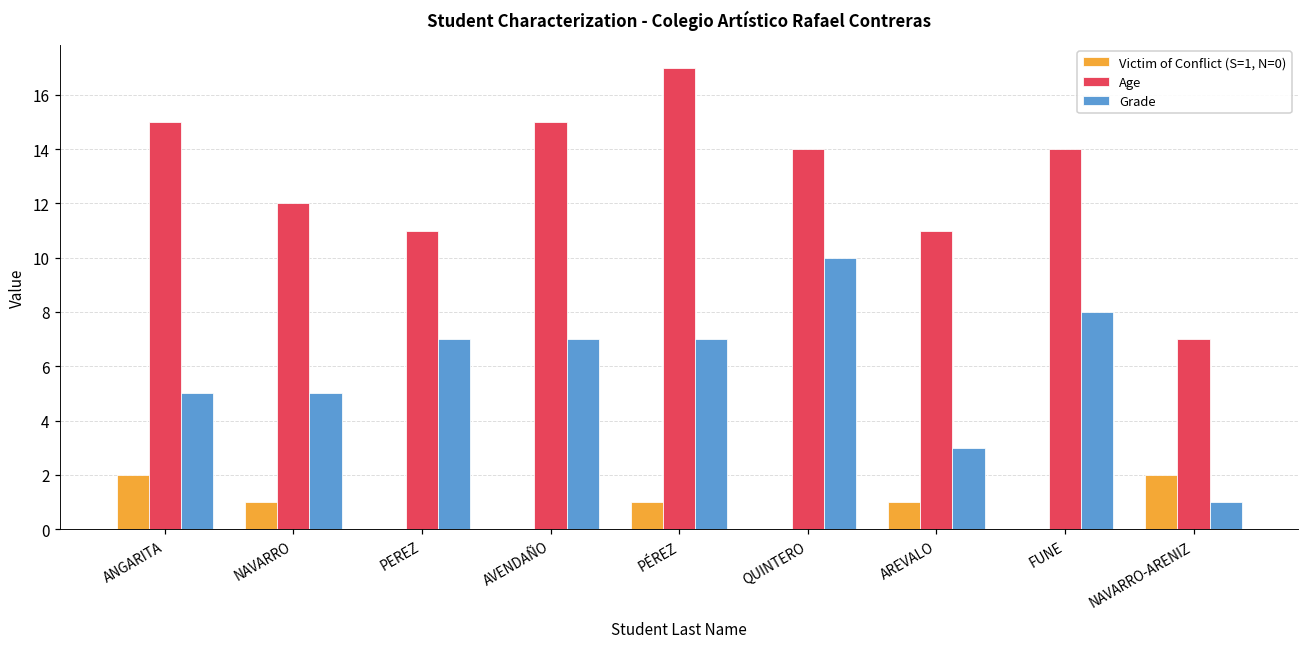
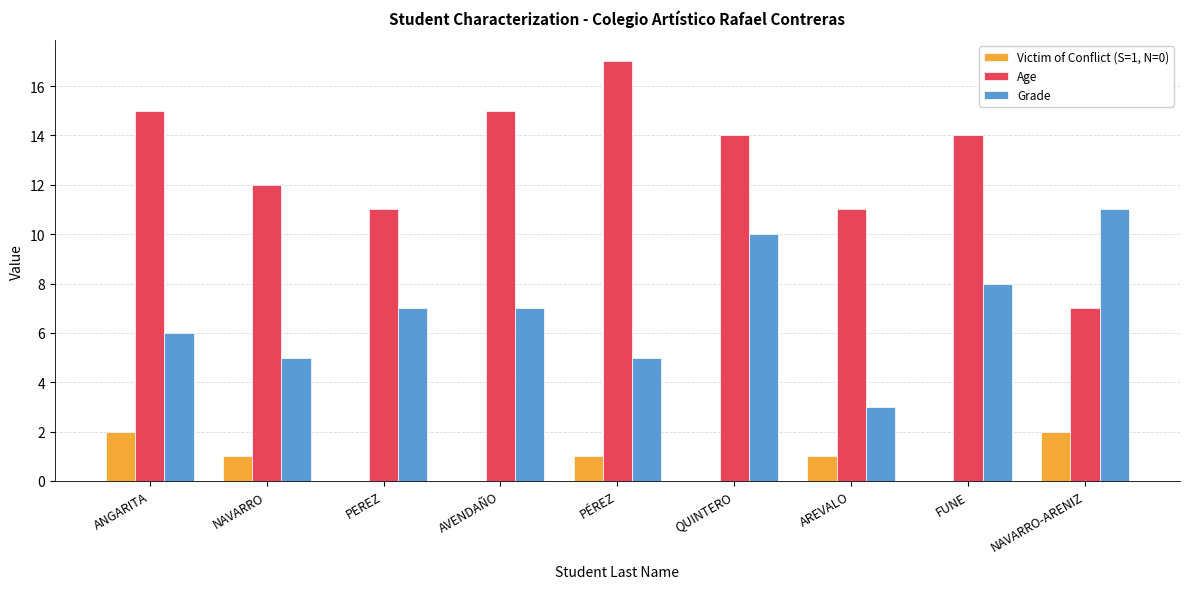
Grade, ANGARITA: 5 -> 6
Grade, PÉREZ: 7 -> 5
Grade, NAVARRO-ARENIZ: 1 -> 11
